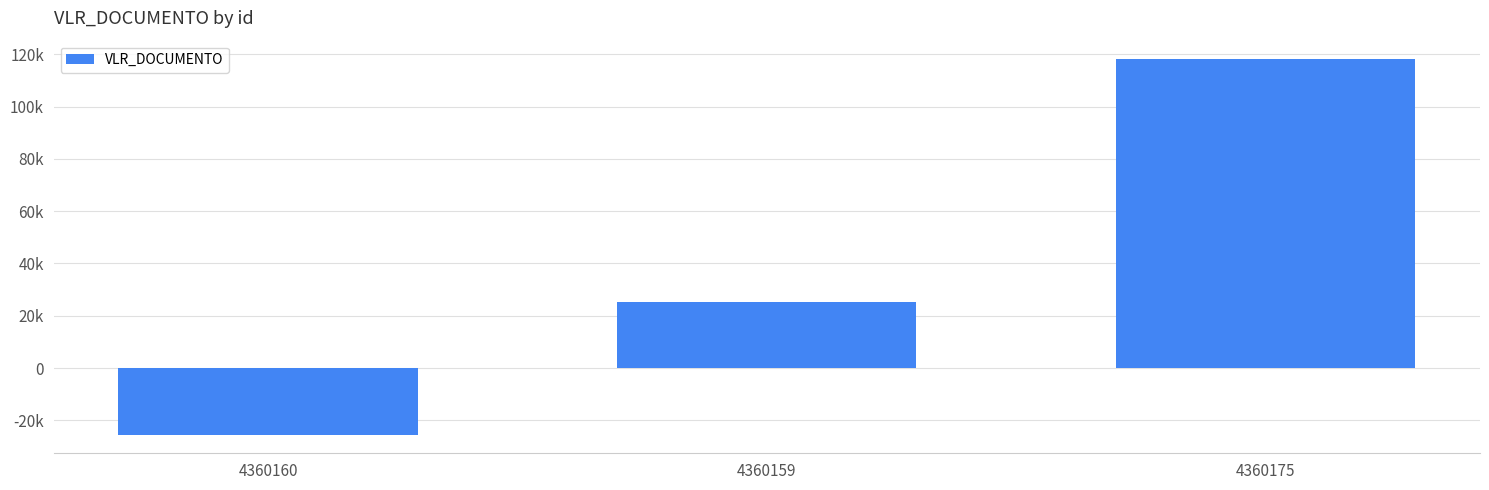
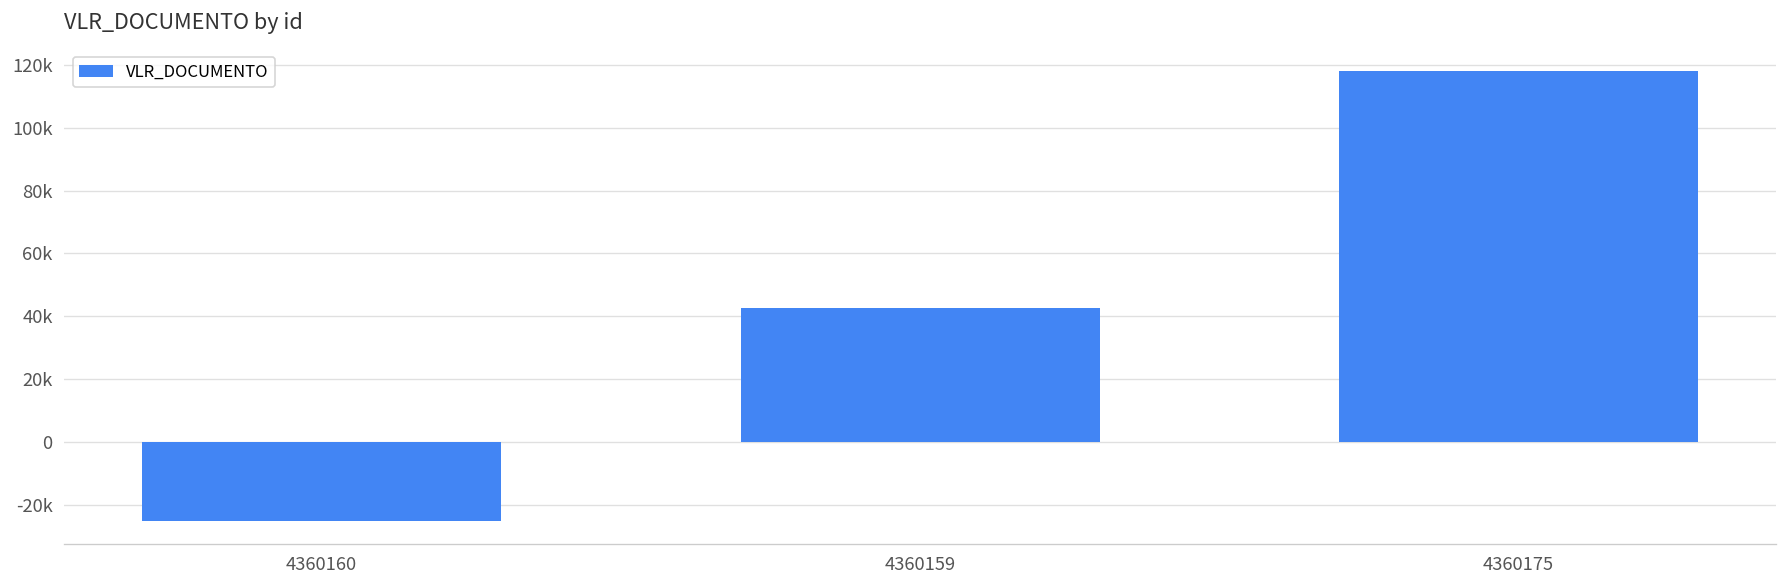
4360159: 25000 -> 42000
